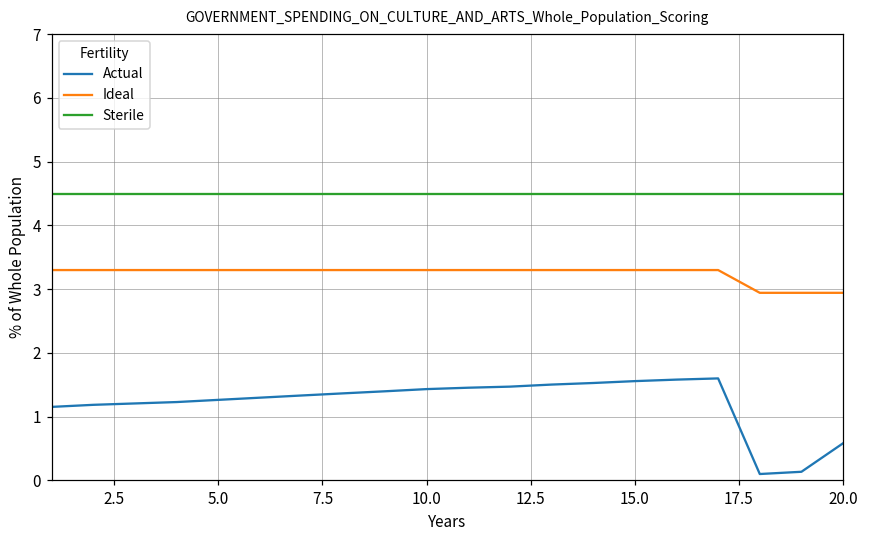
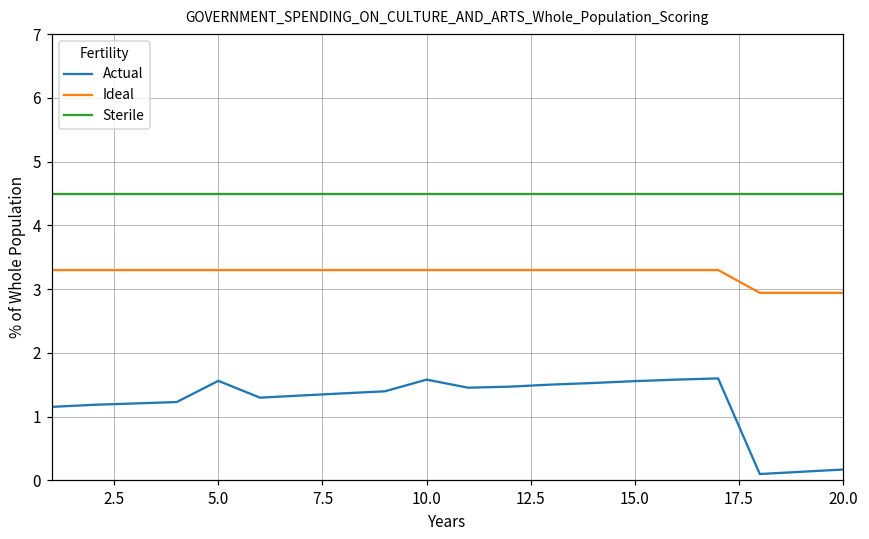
Actual, 5.0: 1.3 -> 1.6
Actual, 10.0: 1.4 -> 1.6
Actual, 20.0: 0.6 -> 0.2
